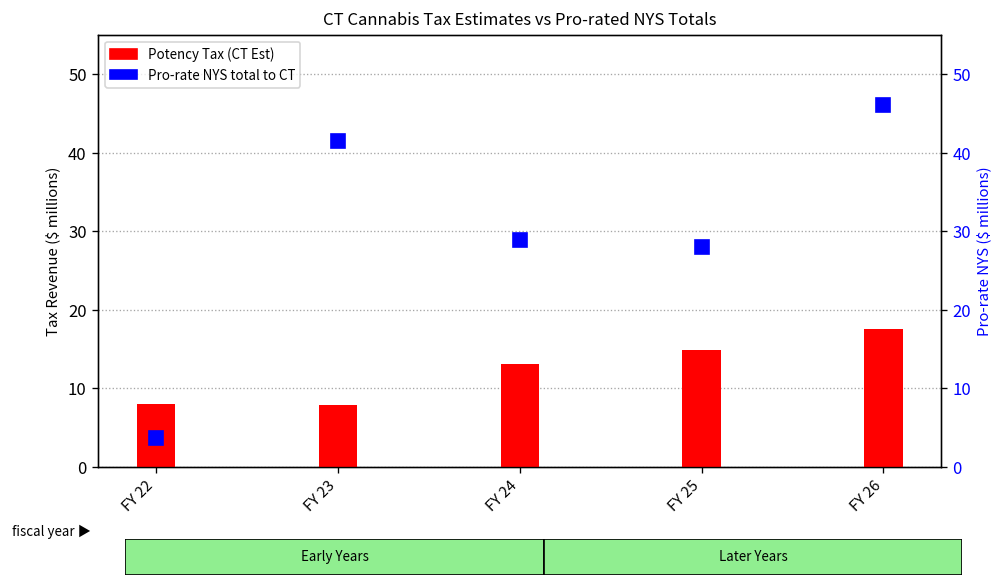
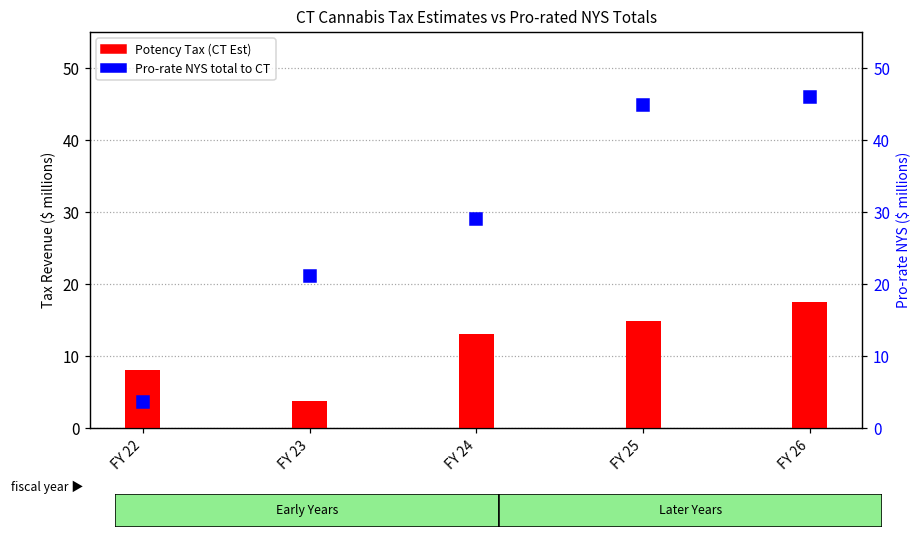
Potency Tax (CT Est), FY 23: 8 -> 4
Pro-rate NYS total to CT, FY 23: 41 -> 21
Pro-rate NYS total to CT, FY 25: 28 -> 45
